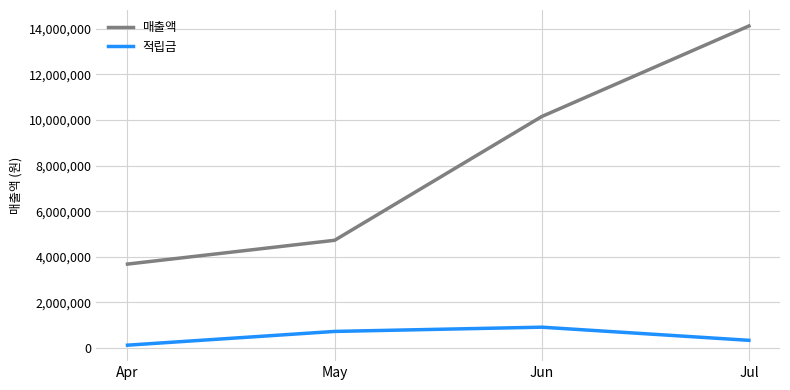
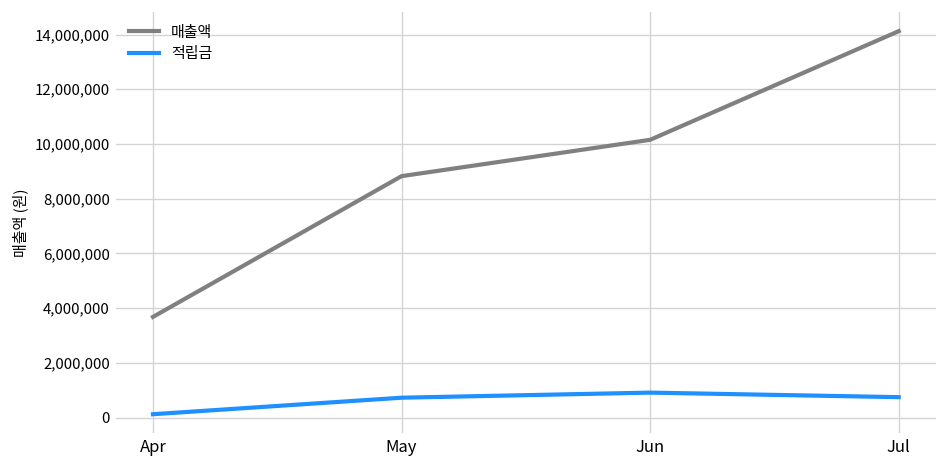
매출액, May: 4,700,000 -> 8,800,000
적립금, Jul: 300,000 -> 700,000
